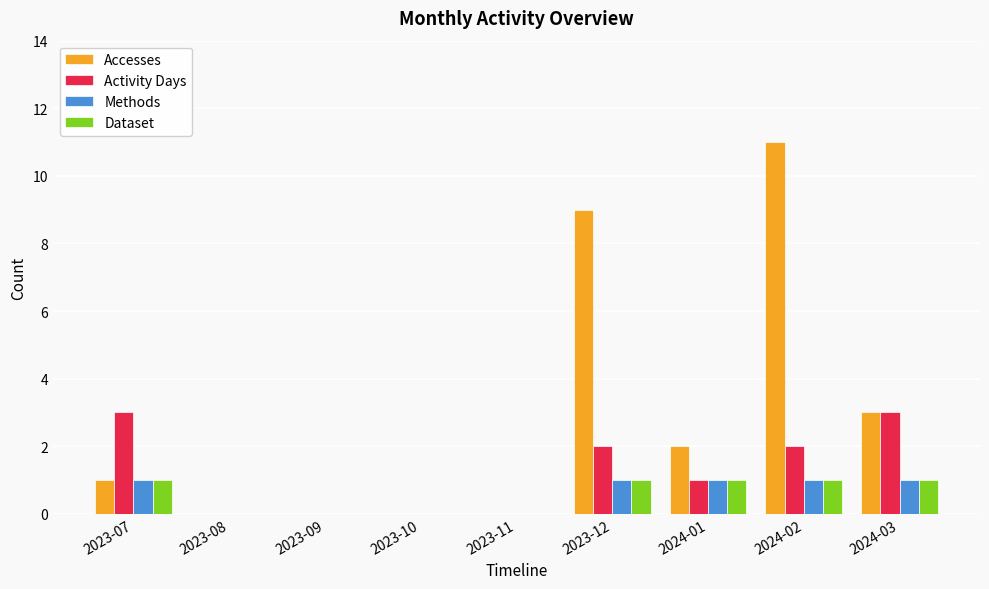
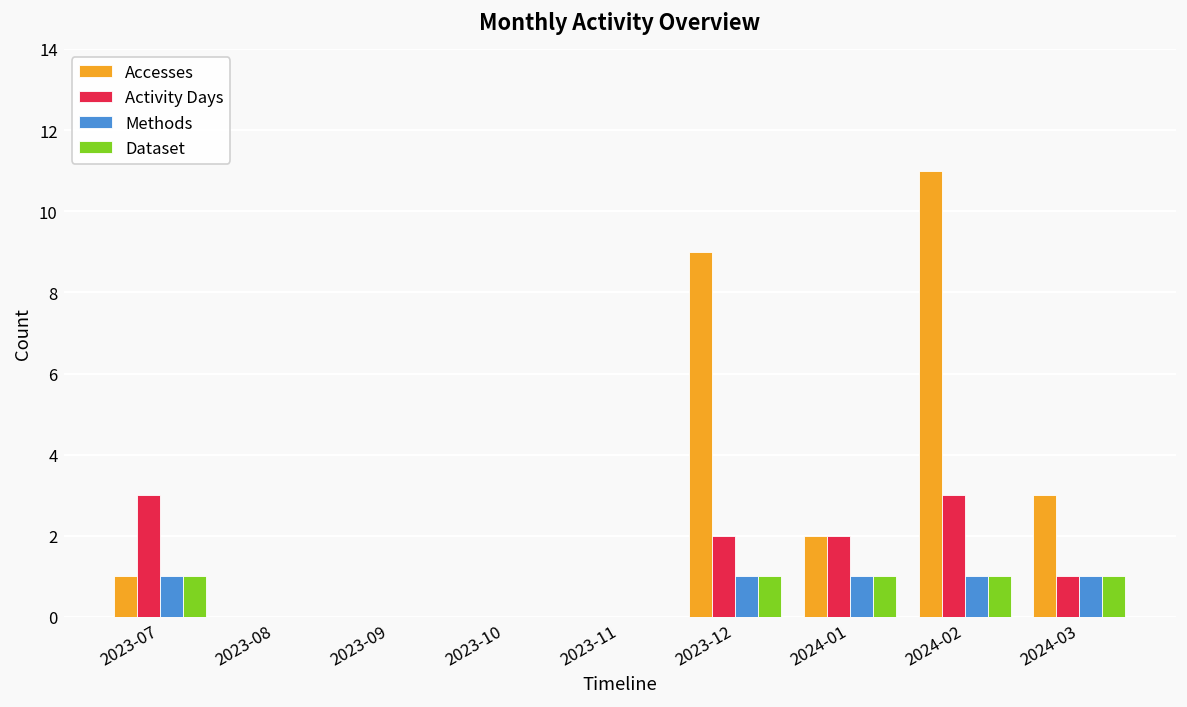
Activity Days, 2024-01: 1 -> 2
Activity Days, 2024-02: 2 -> 3
Activity Days, 2024-03: 3 -> 1
